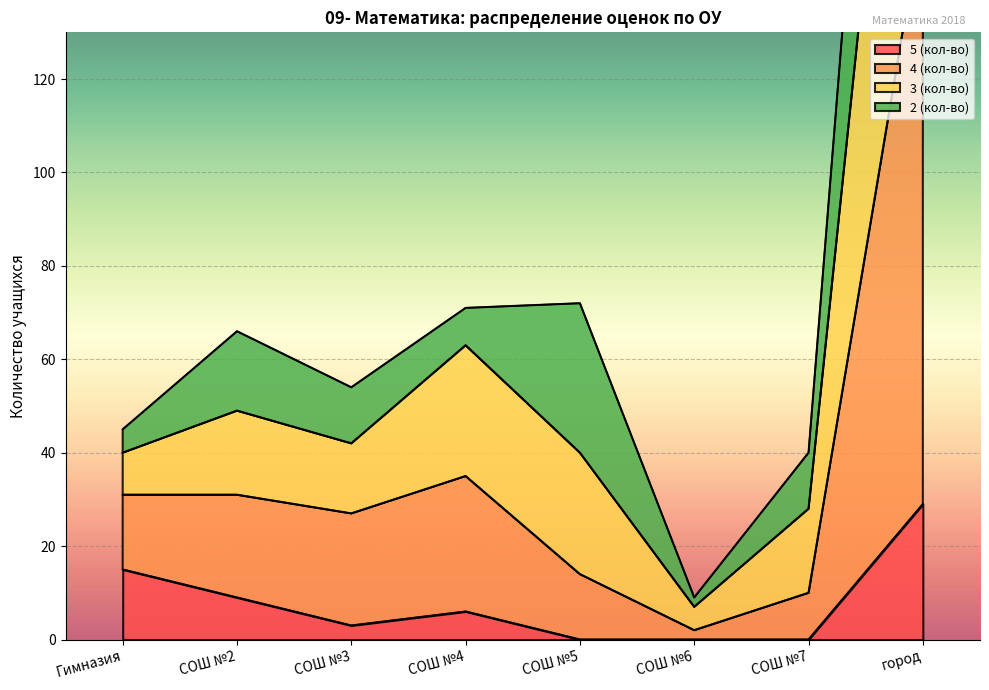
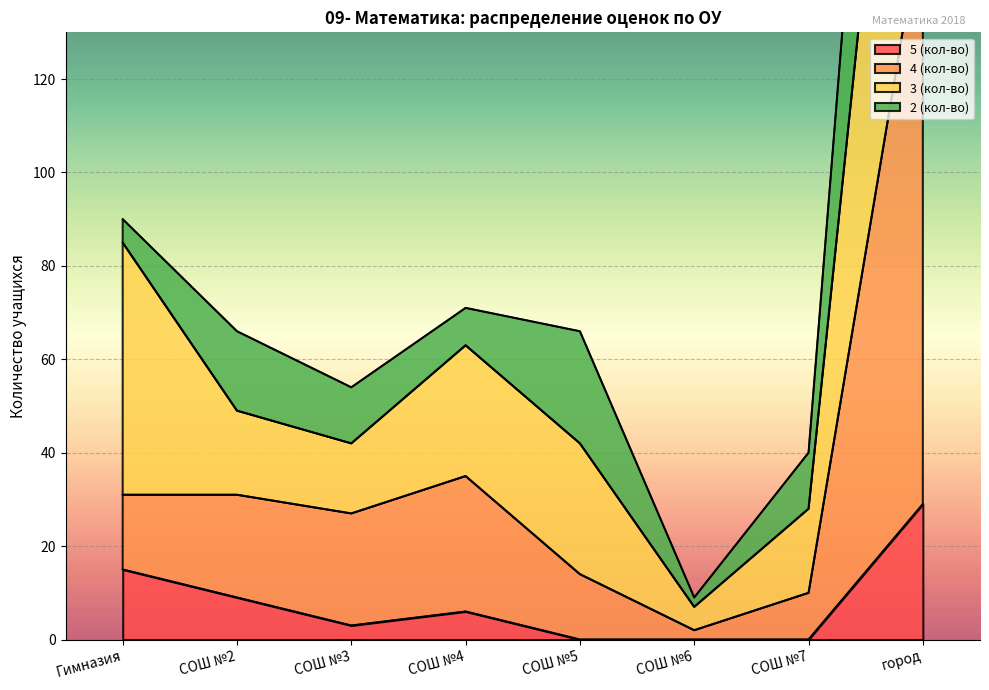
3 (кол-во), Гимназия: 9 -> 54
3 (кол-во), СОШ №5: 26 -> 28
2 (кол-во), СОШ №5: 32 -> 24
